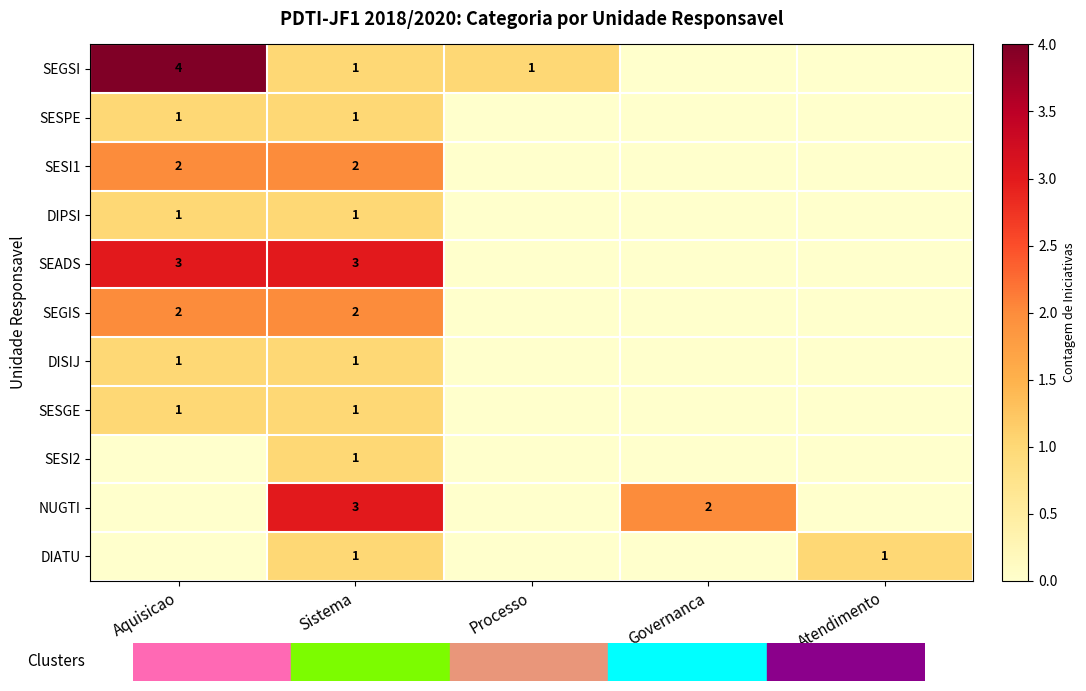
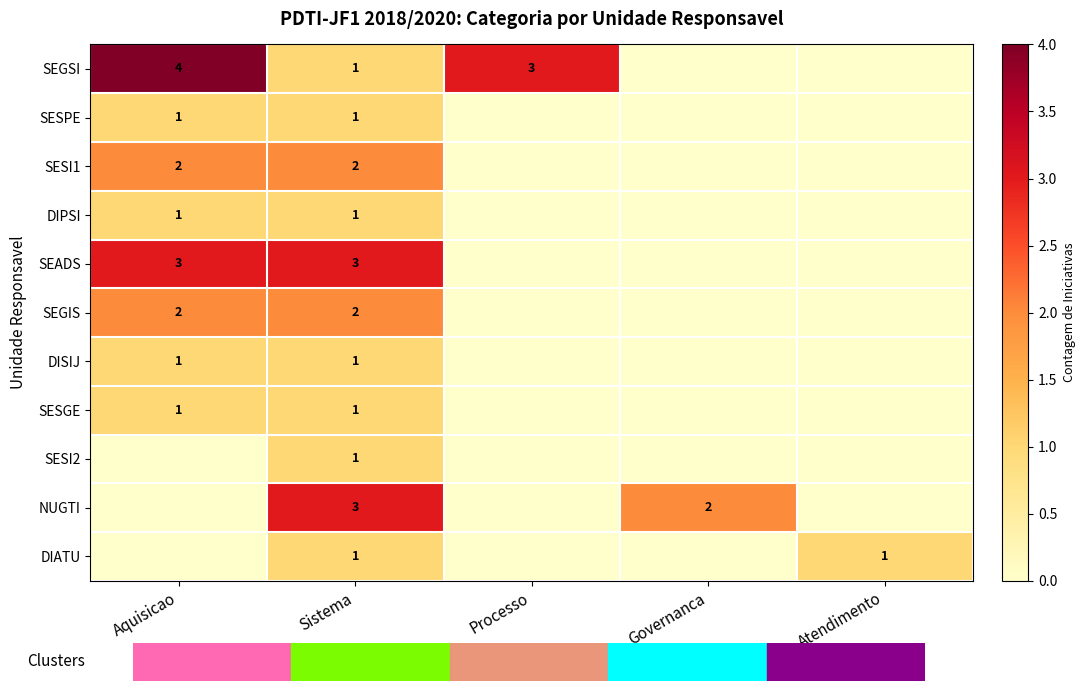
SEGSI, Processo: 1 -> 3
